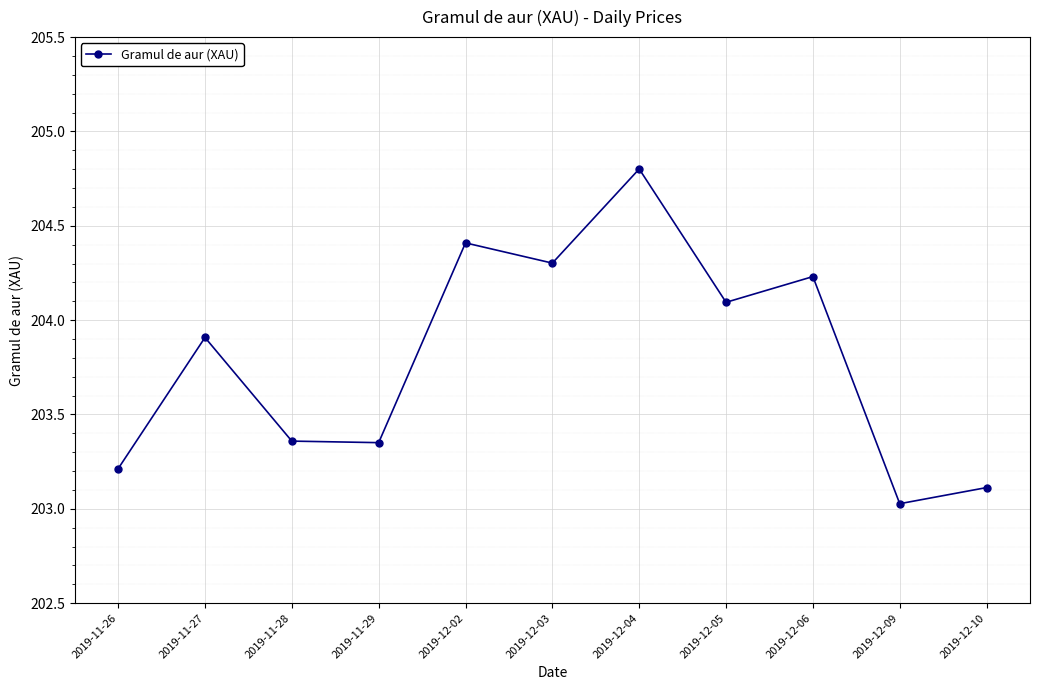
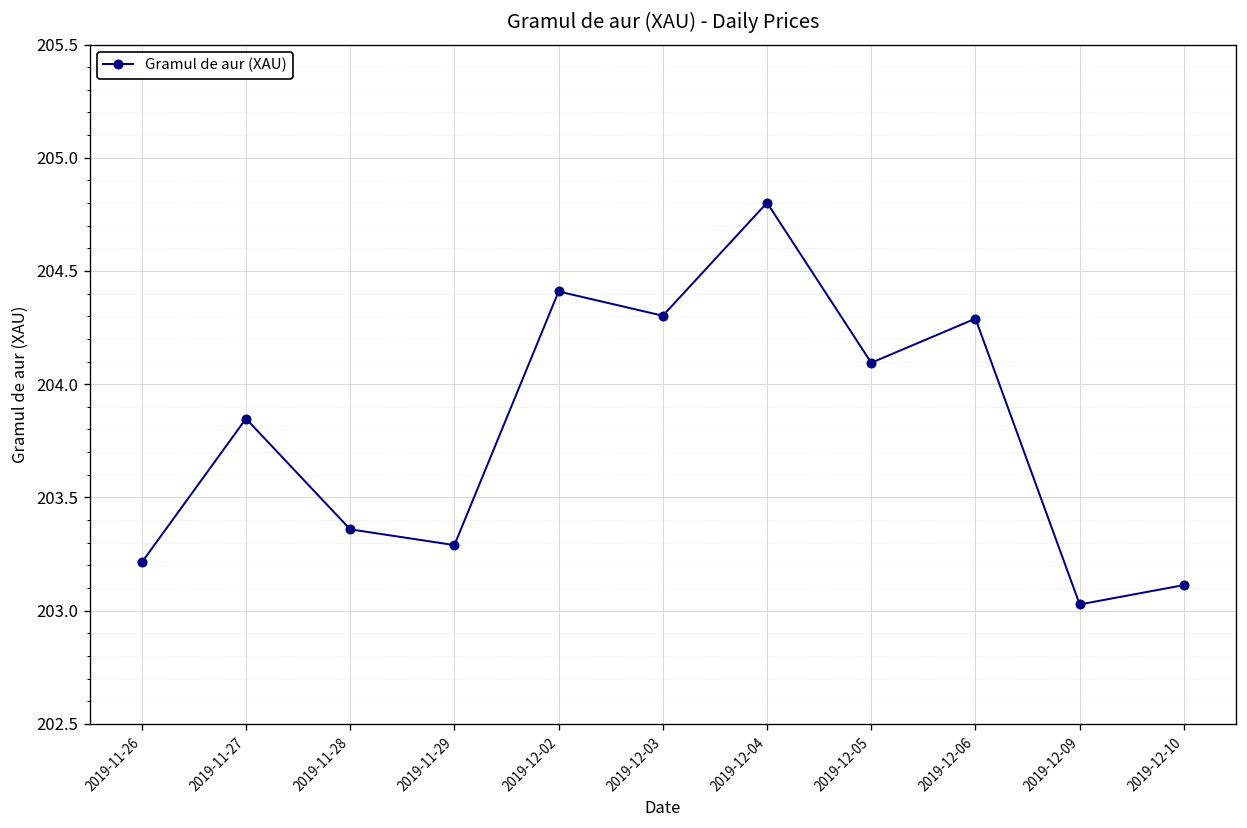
2019-11-27: 203.91 -> 203.85
2019-11-29: 203.35 -> 203.29
2019-12-06: 204.23 -> 204.29
